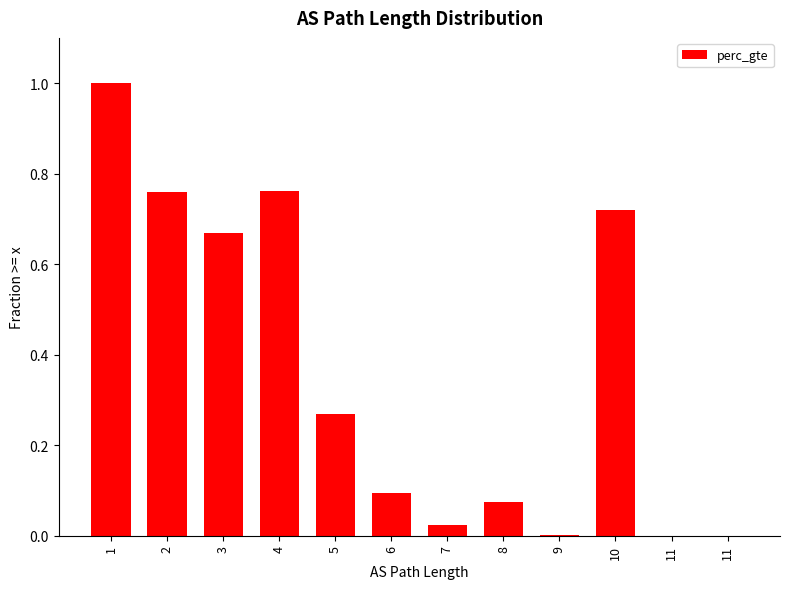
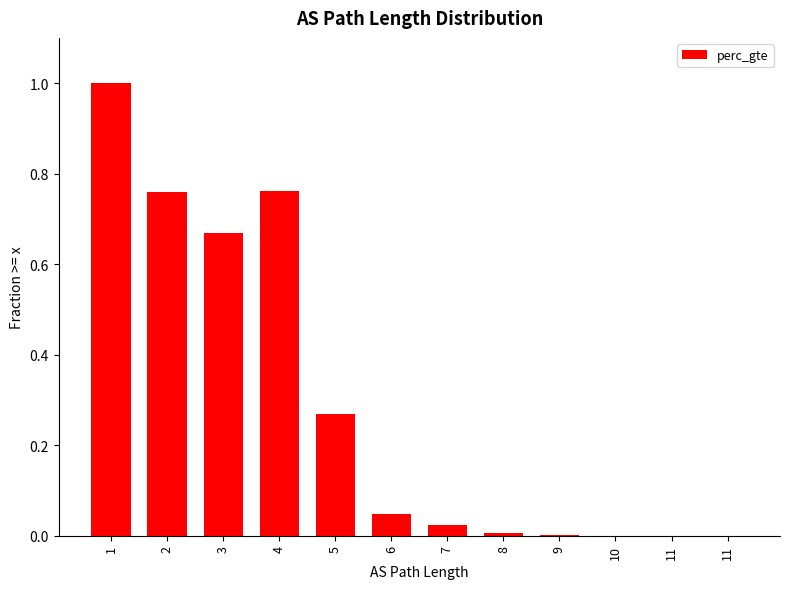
6: 0.09 -> 0.05
8: 0.07 -> 0.01
10: 0.72 -> 0.00
